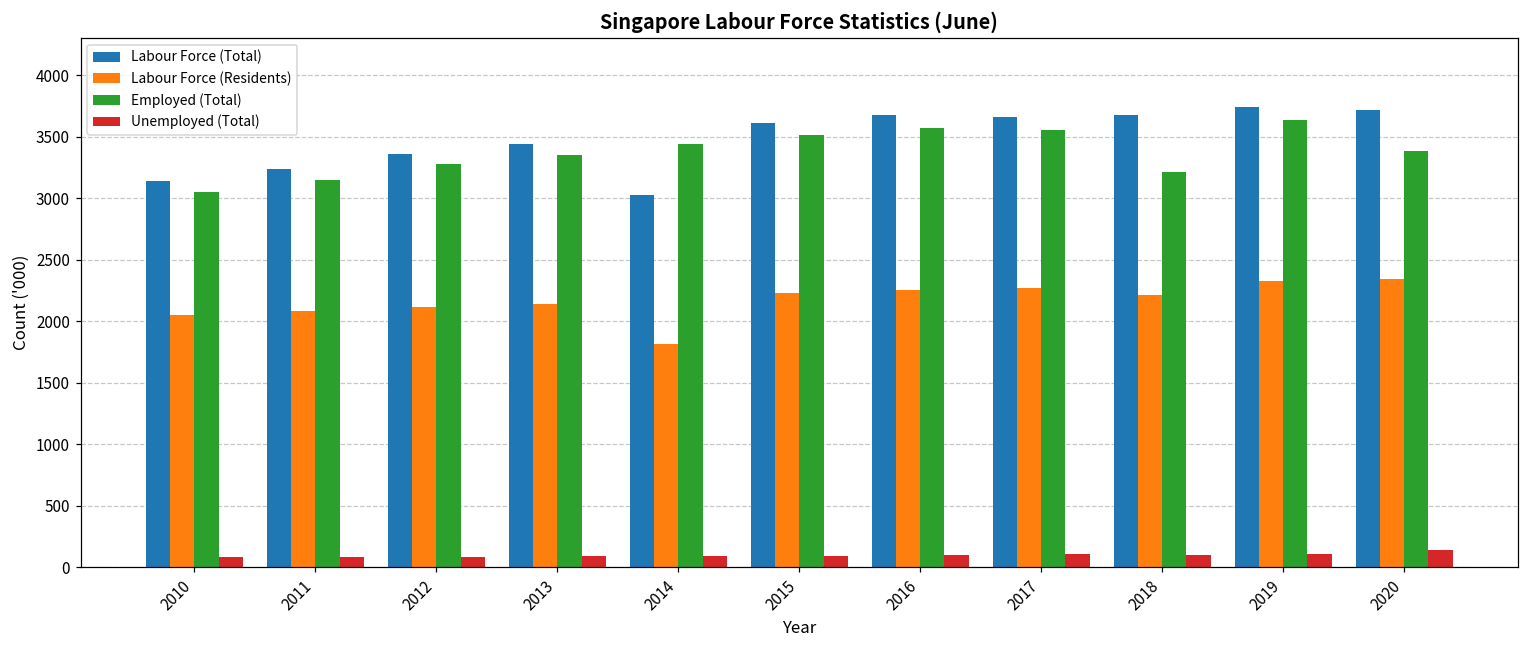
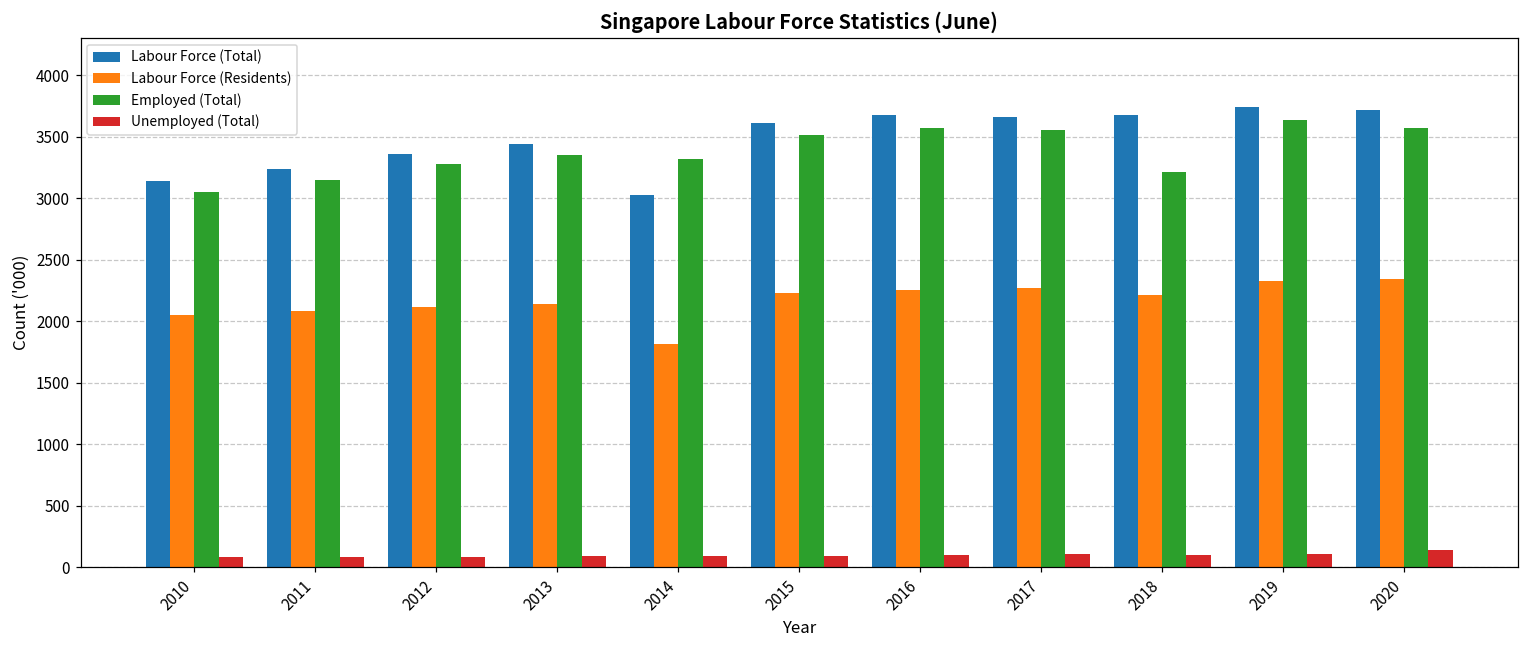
Employed (Total), 2014: 3440 -> 3320
Employed (Total), 2020: 3390 -> 3570
